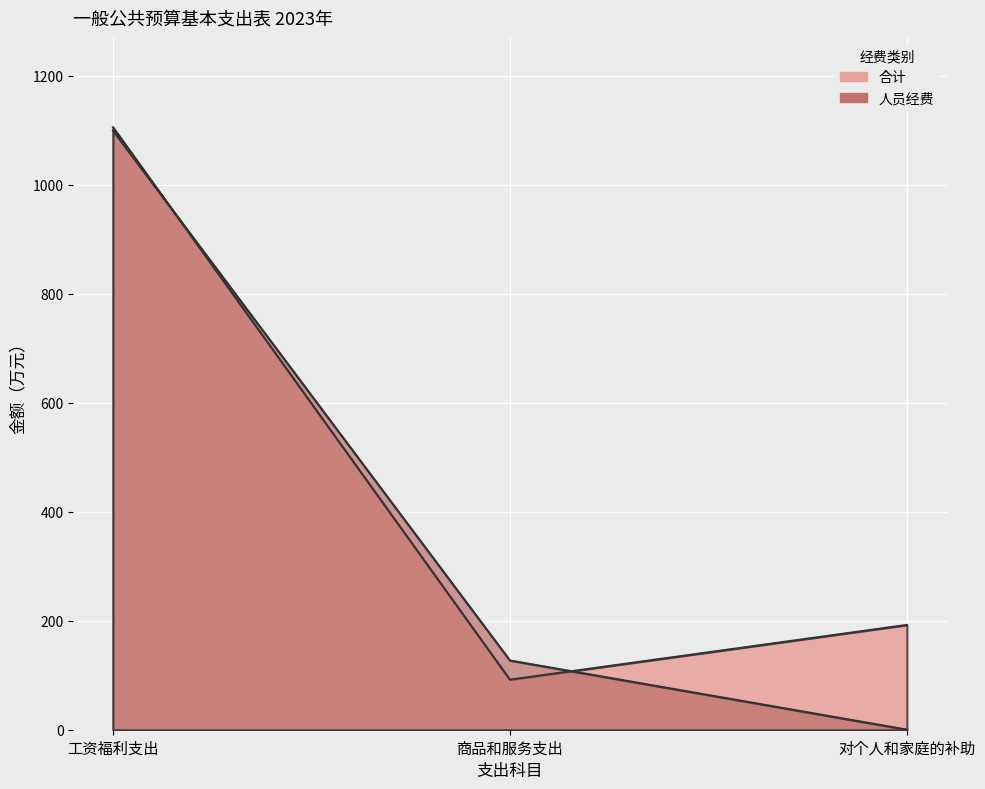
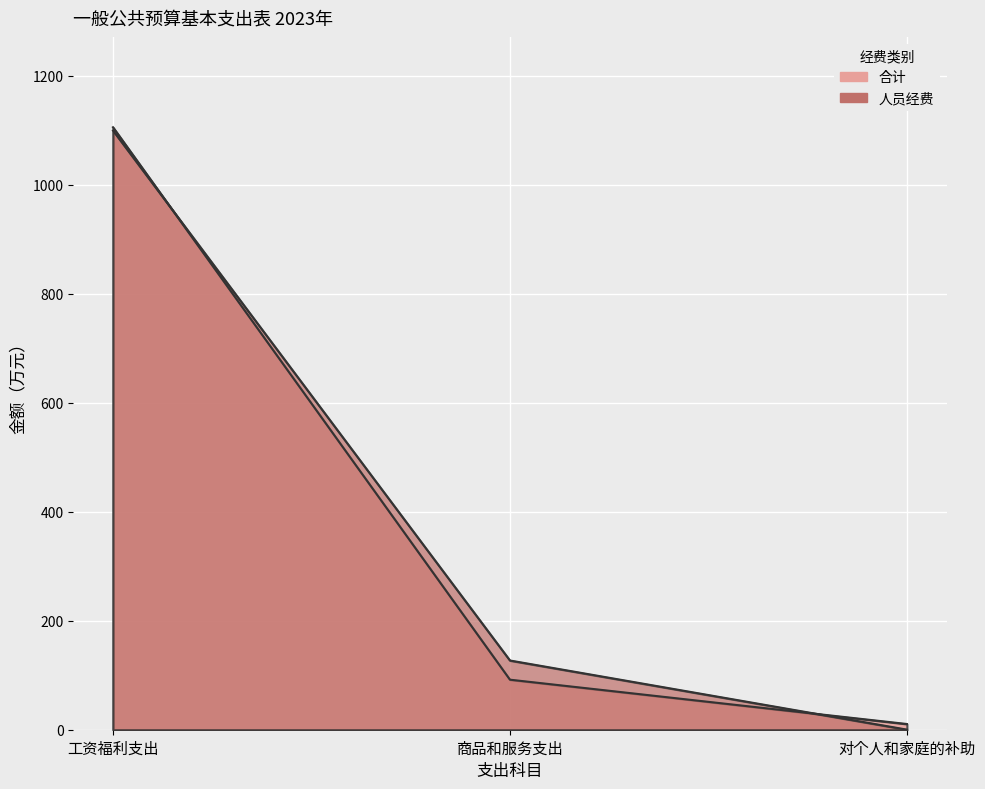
合计, 对个人和家庭的补助: 190 -> 10
